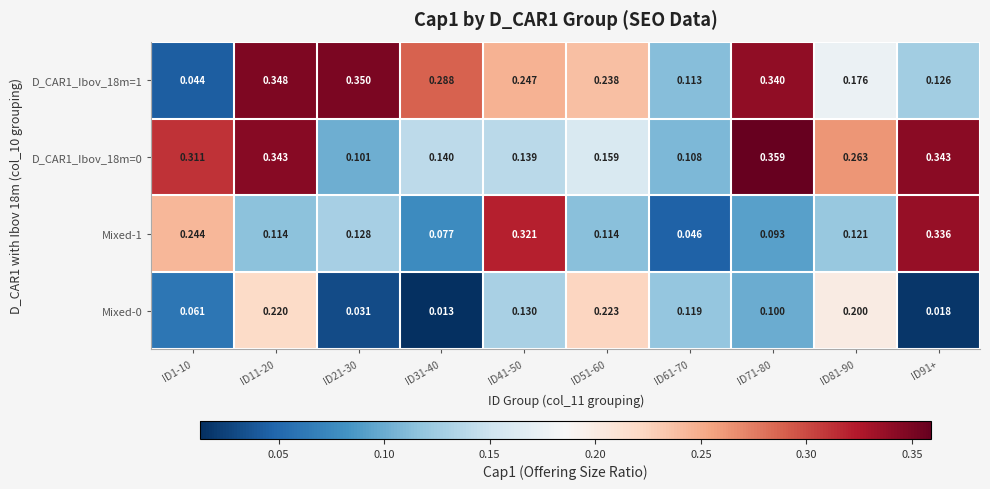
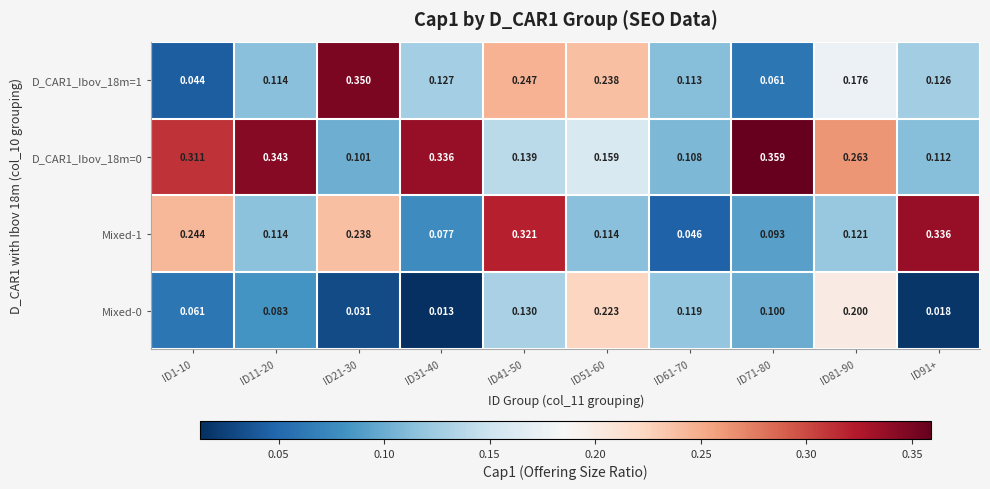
D_CAR1_Ibov_18m=1, ID11-20: 0.348 -> 0.114
D_CAR1_Ibov_18m=1, ID31-40: 0.288 -> 0.127
D_CAR1_Ibov_18m=1, ID71-80: 0.340 -> 0.061
D_CAR1_Ibov_18m=0, ID31-40: 0.140 -> 0.336
D_CAR1_Ibov_18m=0, ID91+: 0.343 -> 0.112
Mixed-1, ID21-30: 0.128 -> 0.238
Mixed-0, ID11-20: 0.220 -> 0.083
